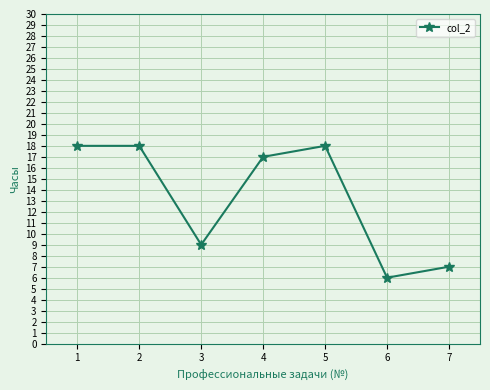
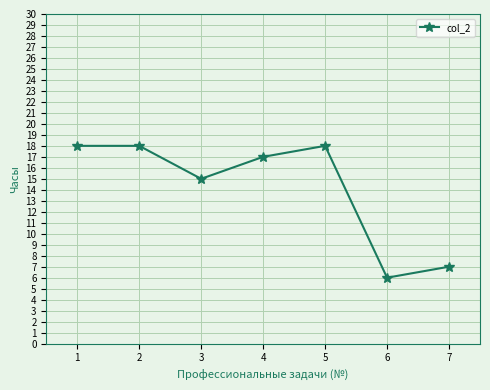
3: 9 -> 15
